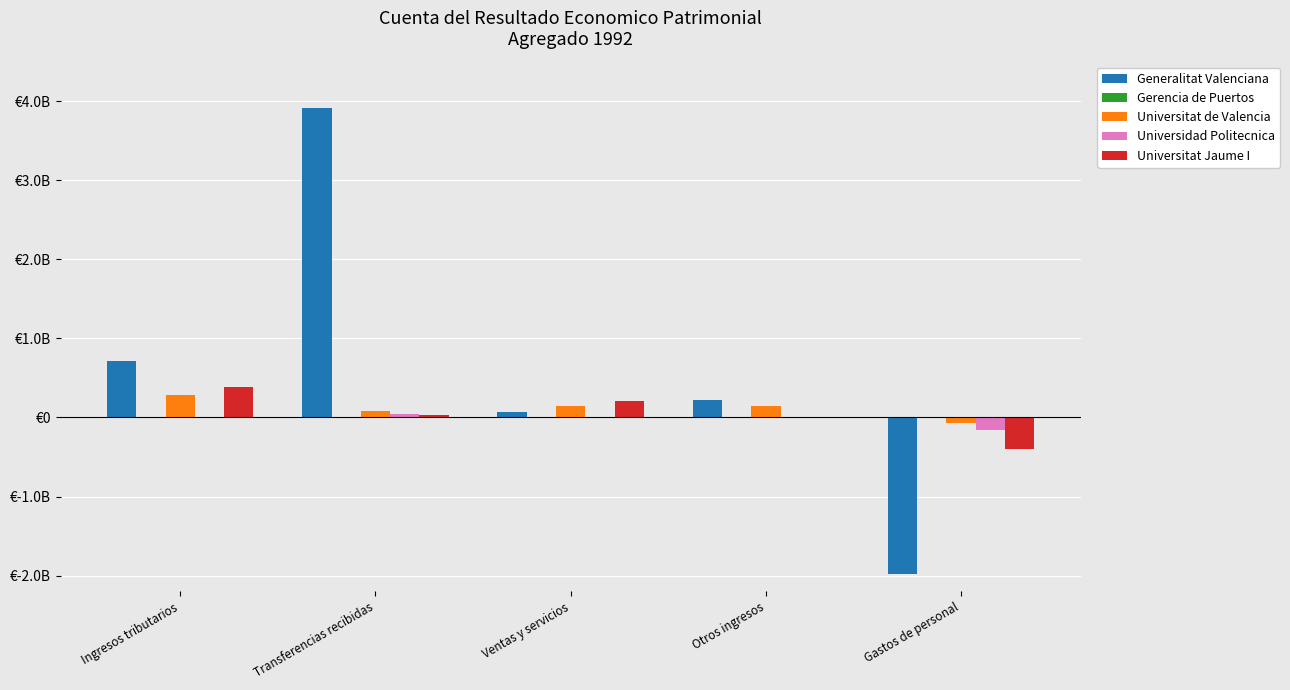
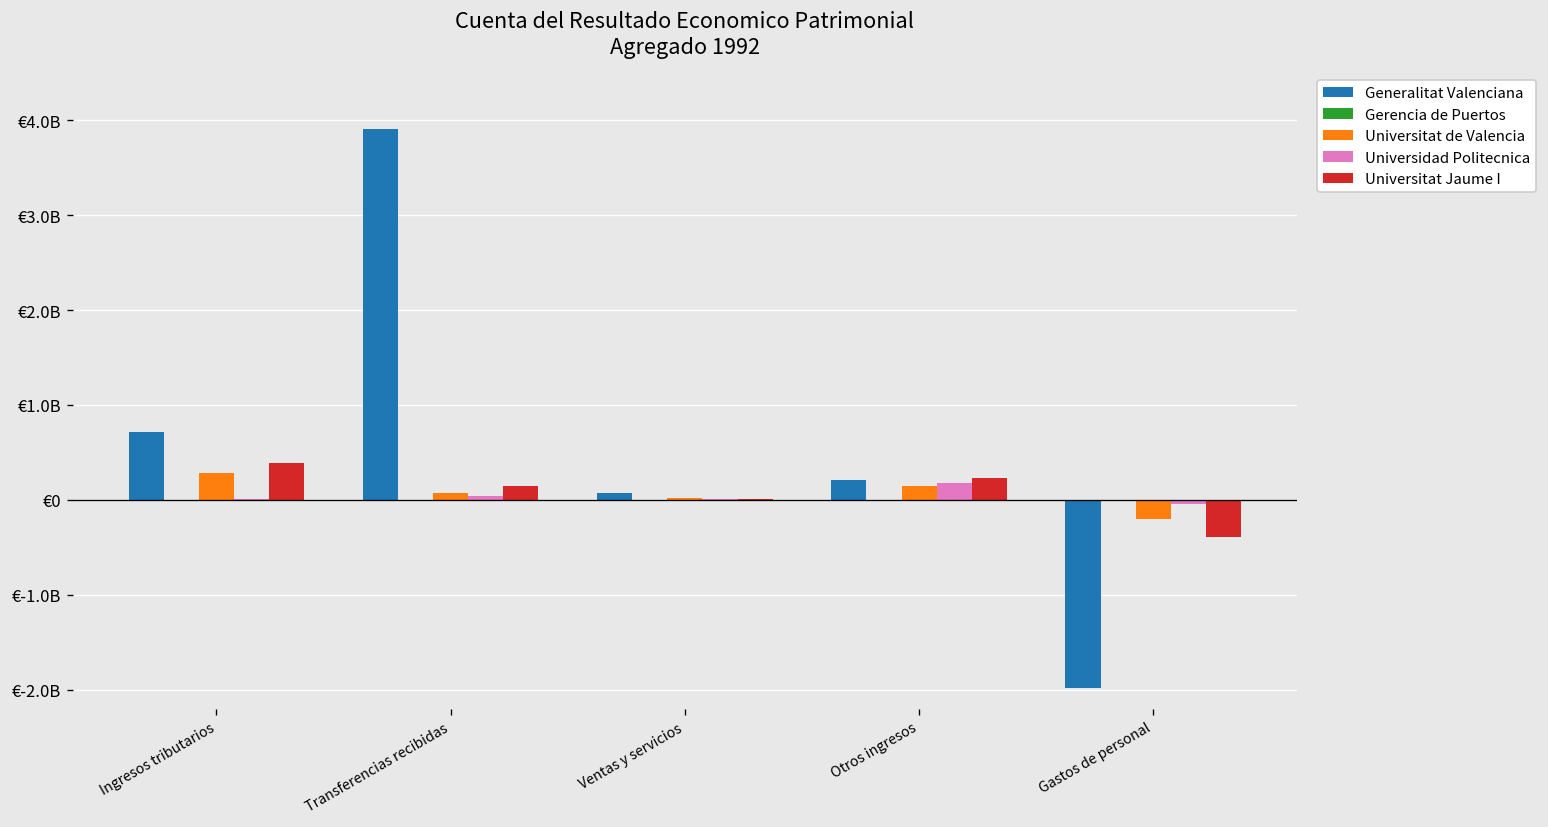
Universitat Jaume I, Transferencias recibidas: €0 -> €100000000
Universitat de Valencia, Ventas y servicios: €100000000 -> €0
Universitat Jaume I, Ventas y servicios: €200000000 -> €0
Universidad Politecnica, Otros ingresos: €0 -> €200000000
Universitat Jaume I, Otros ingresos: €0 -> €200000000
Universitat de Valencia, Gastos de personal: €-100000000 -> €-200000000
Universidad Politecnica, Gastos de personal: €-200000000 -> €0
